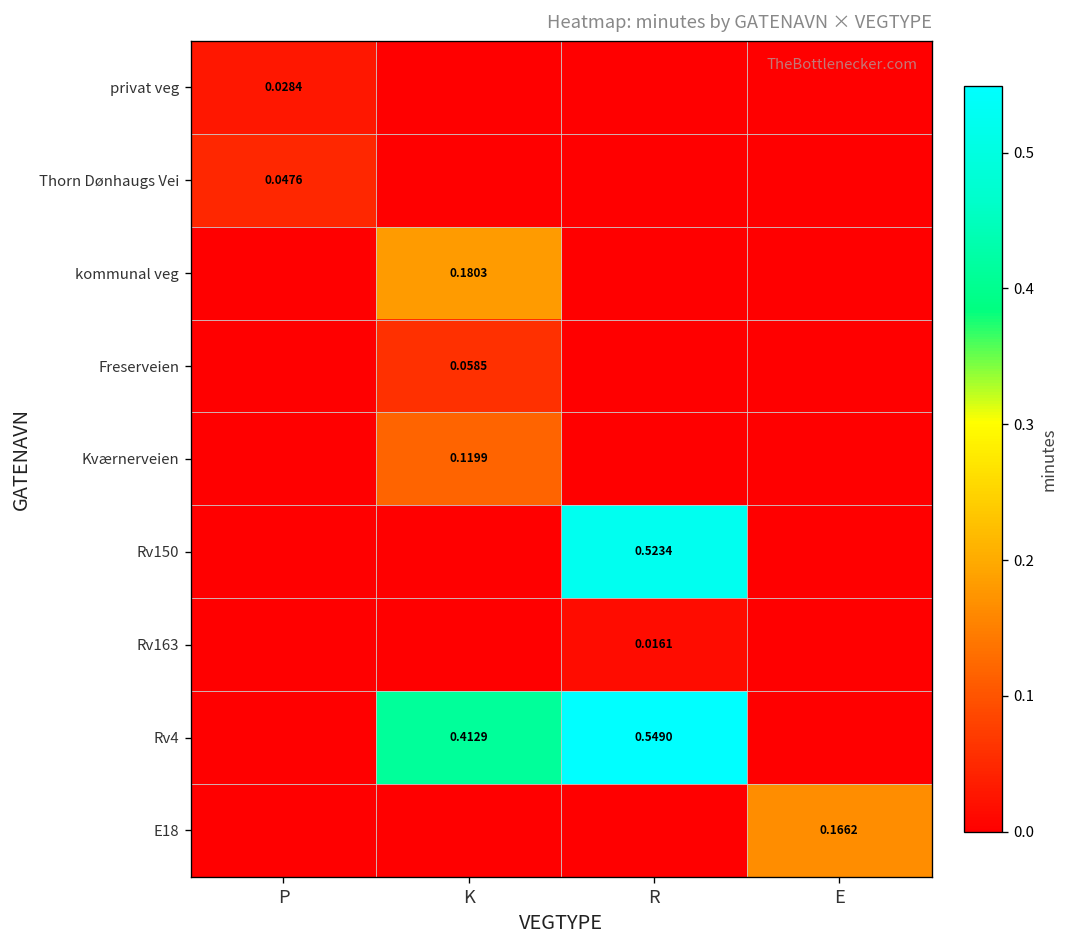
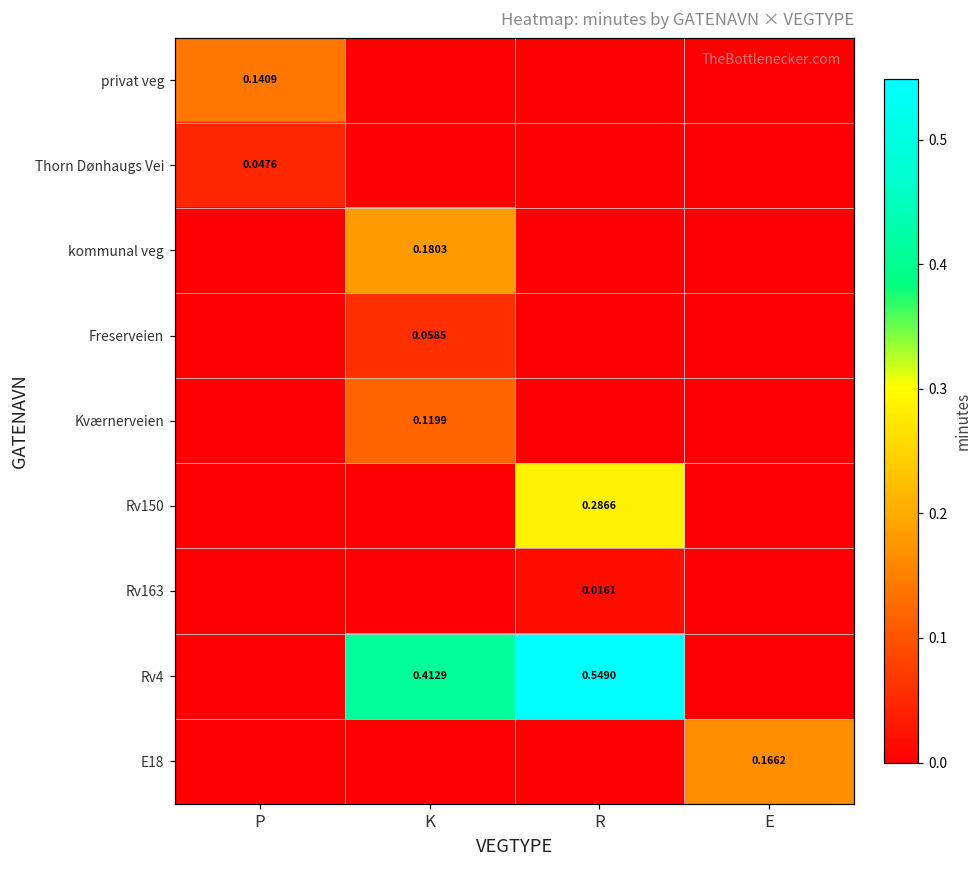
privat veg, P: 0.0284 -> 0.1409
Rv150, R: 0.5234 -> 0.2866
